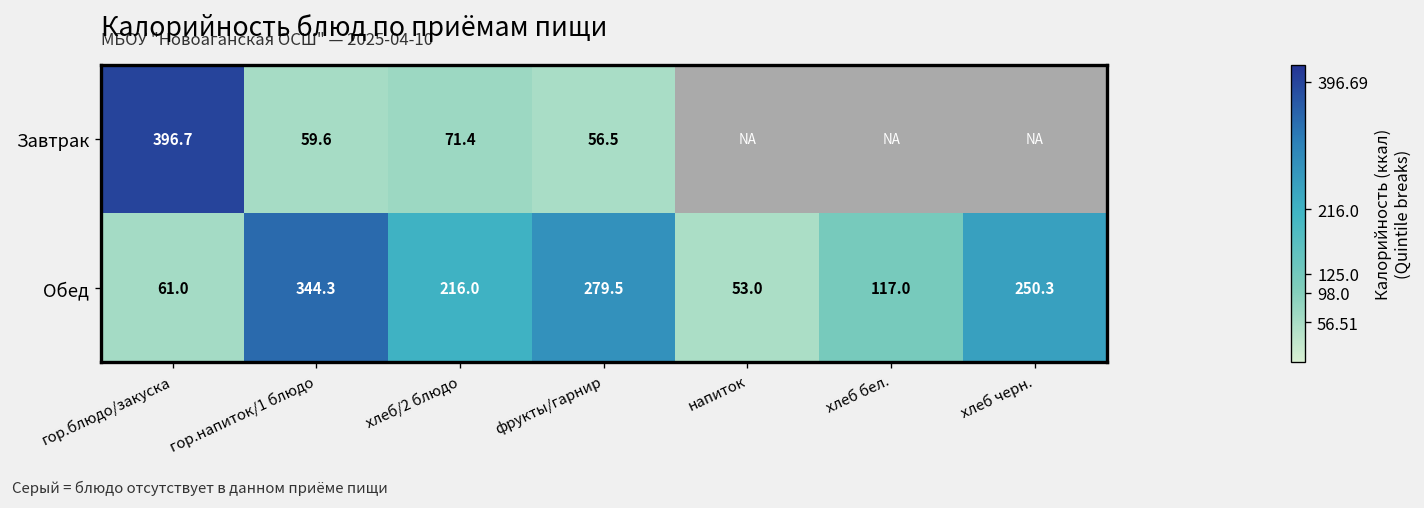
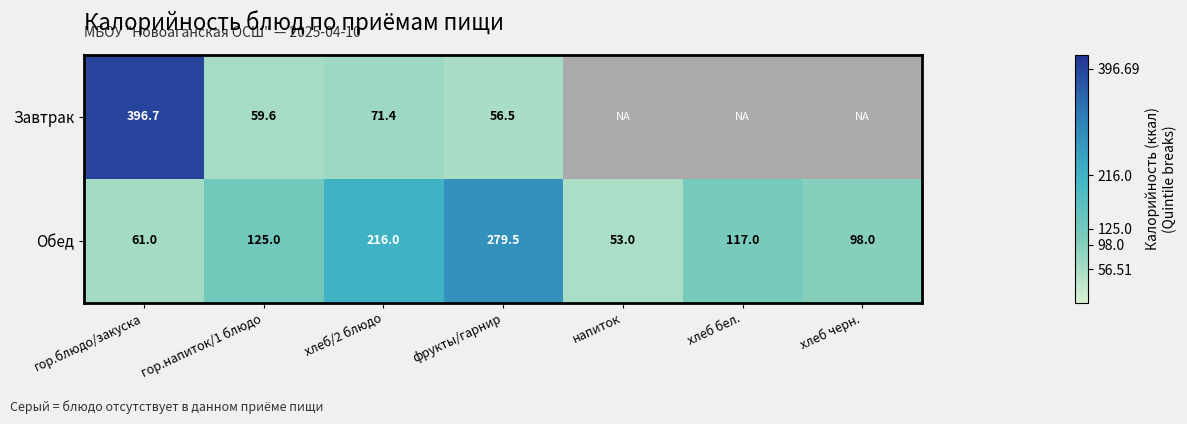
Обед, гор.напиток/1 блюдо: 344.3 -> 125.0
Обед, хлеб черн.: 250.3 -> 98.0
